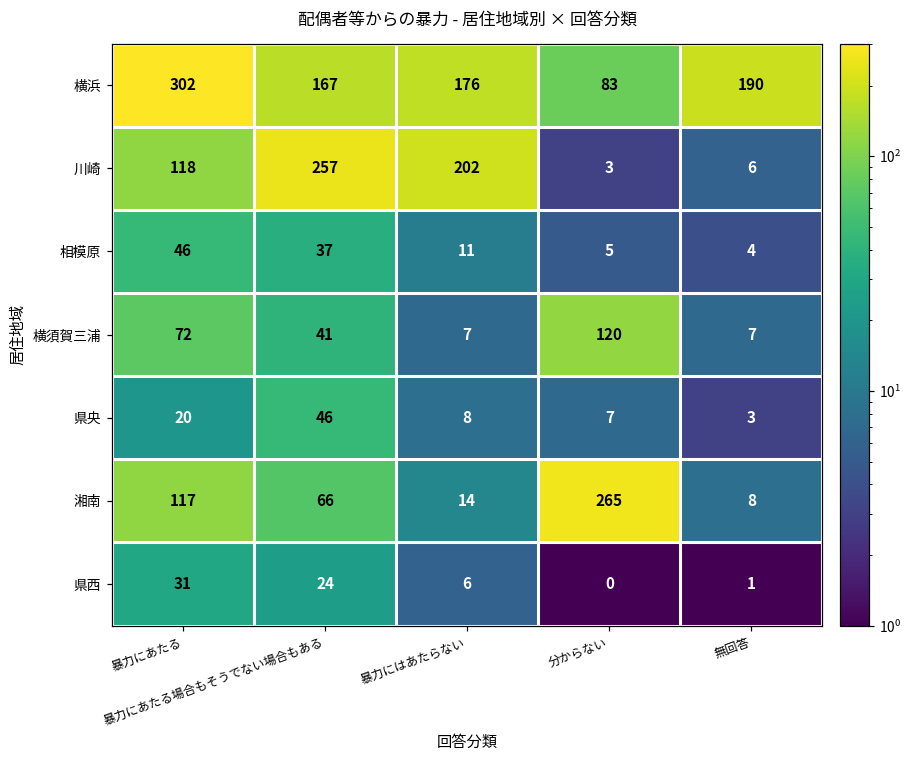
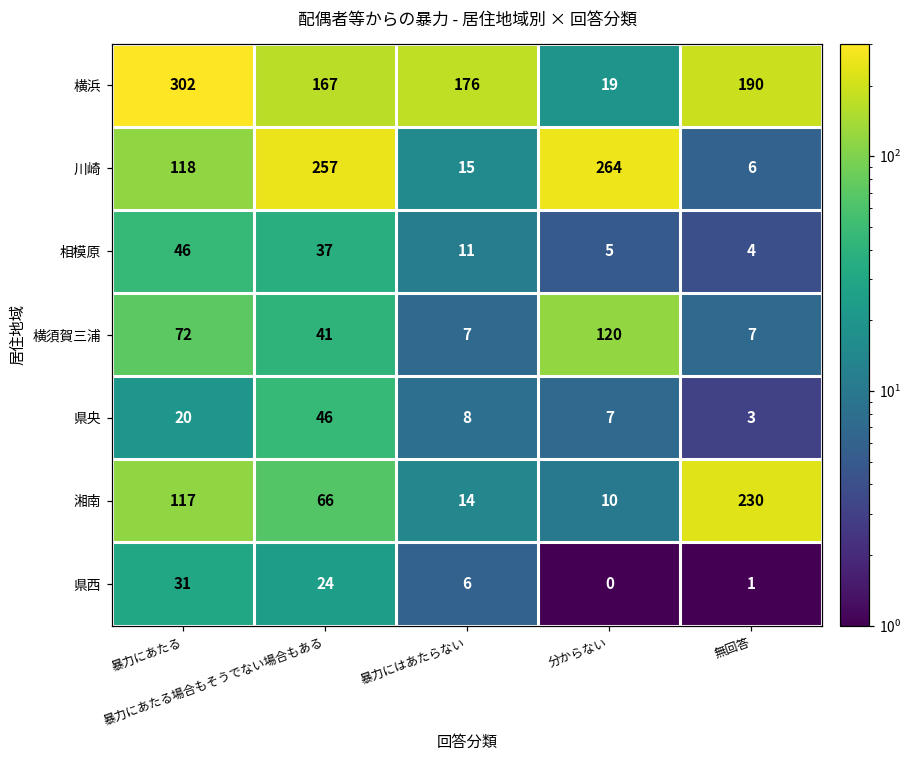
横浜, 分からない: 83 -> 19
川崎, 暴力にはあたらない: 202 -> 15
川崎, 分からない: 3 -> 264
湘南, 分からない: 265 -> 10
湘南, 無回答: 8 -> 230
